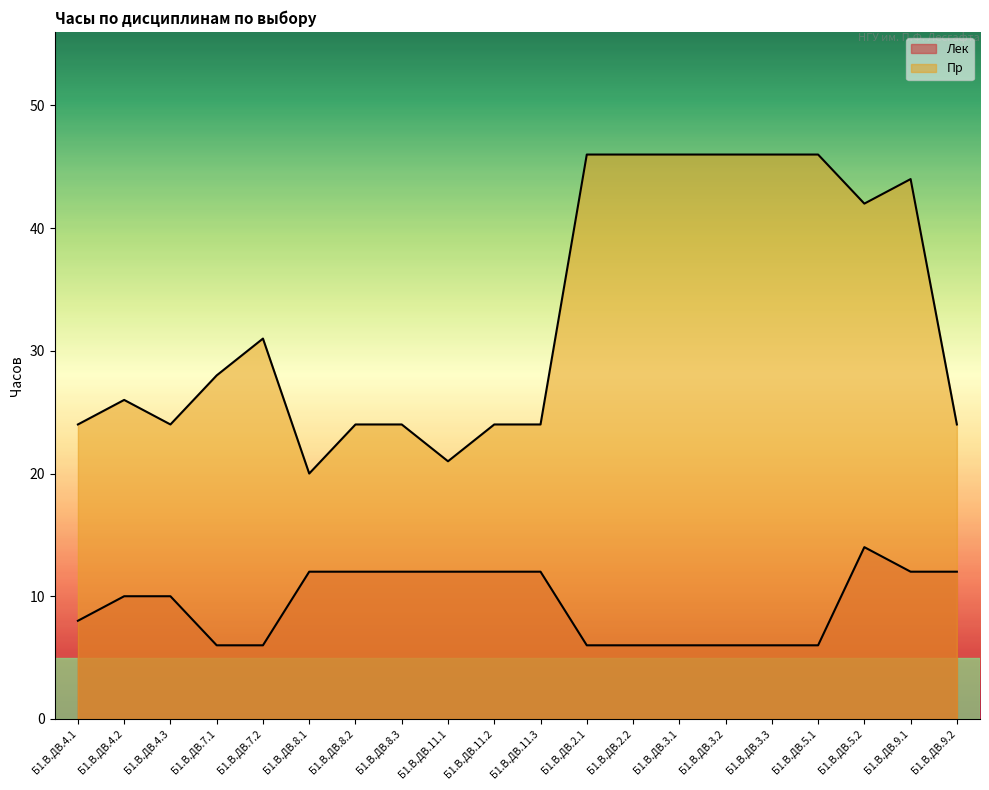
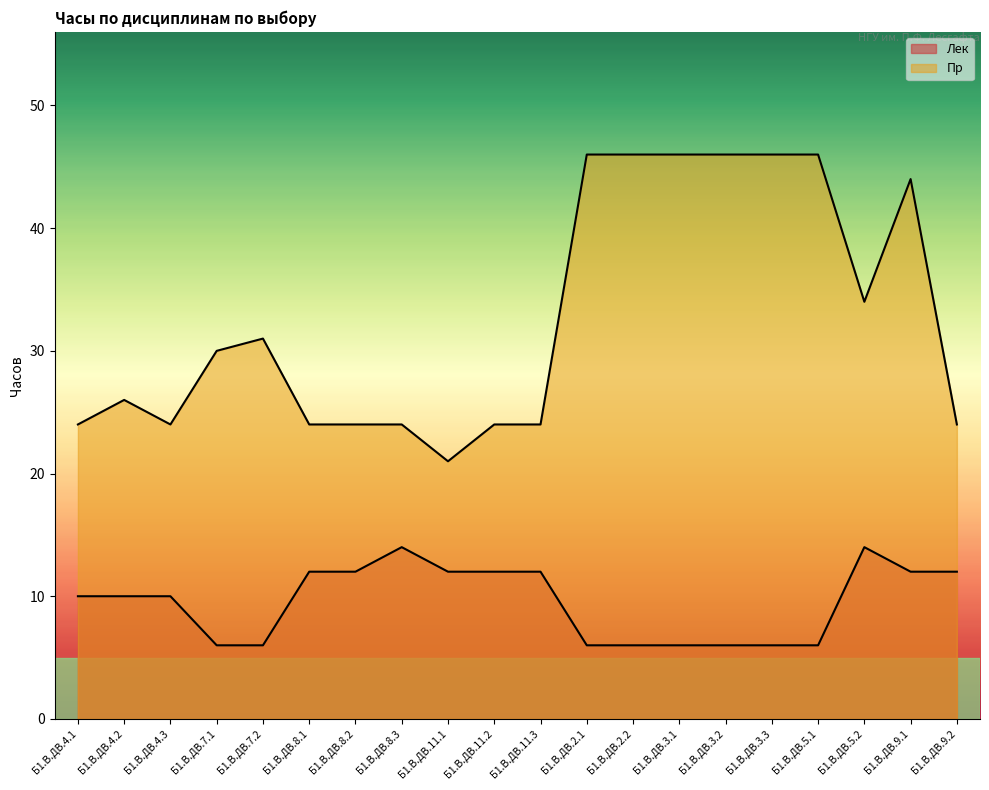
Лек, Б1.В.ДВ.4.1: 8 -> 10
Пр, Б1.В.ДВ.7.1: 28 -> 30
Пр, Б1.В.ДВ.8.1: 20 -> 24
Лек, Б1.В.ДВ.8.3: 12 -> 14
Пр, Б1.В.ДВ.5.2: 42 -> 34
